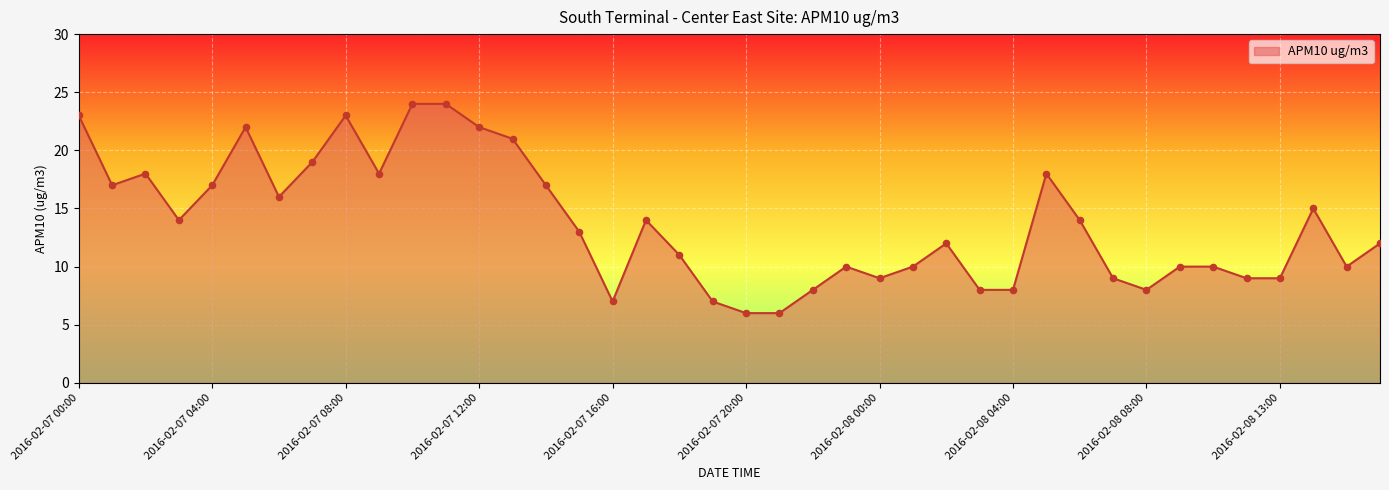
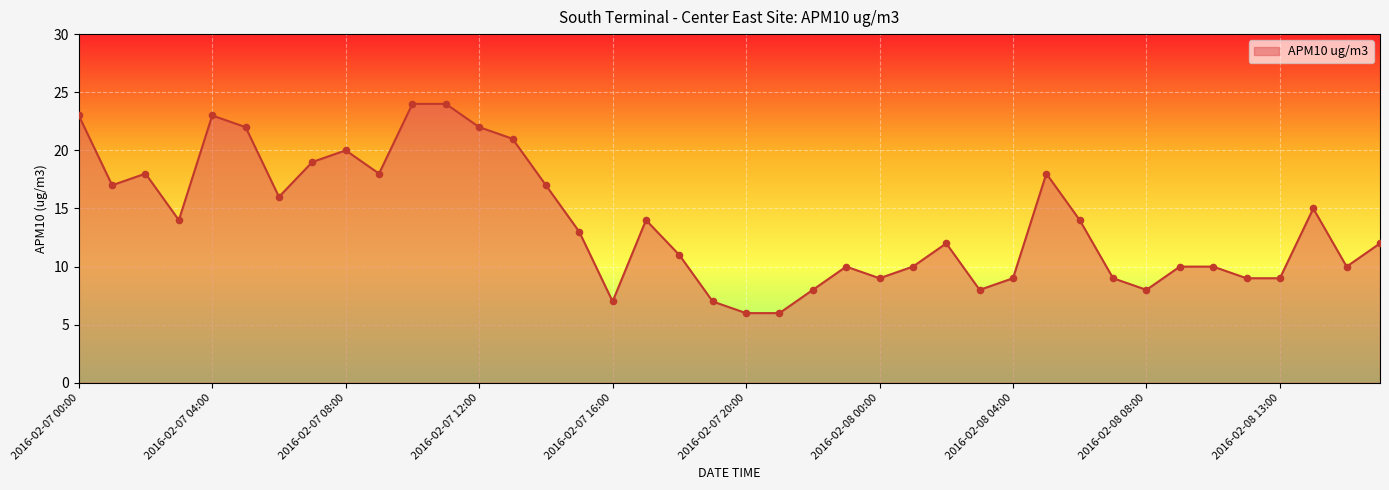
2016-02-07 04:00: 17 -> 23
2016-02-07 08:00: 23 -> 20
2016-02-08 04:00: 8 -> 9
